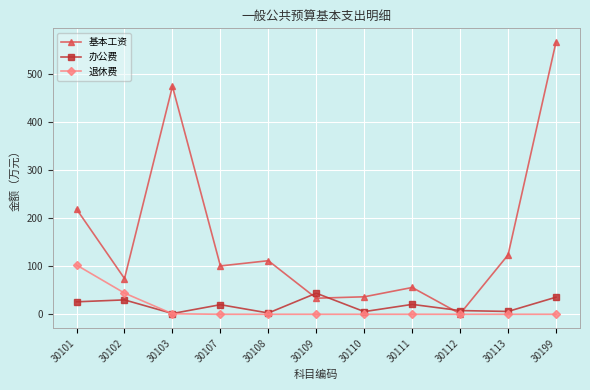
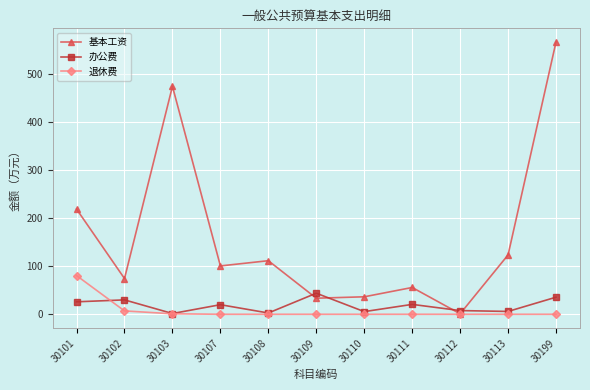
退休费, 30101: 100 -> 80
退休费, 30102: 40 -> 10
